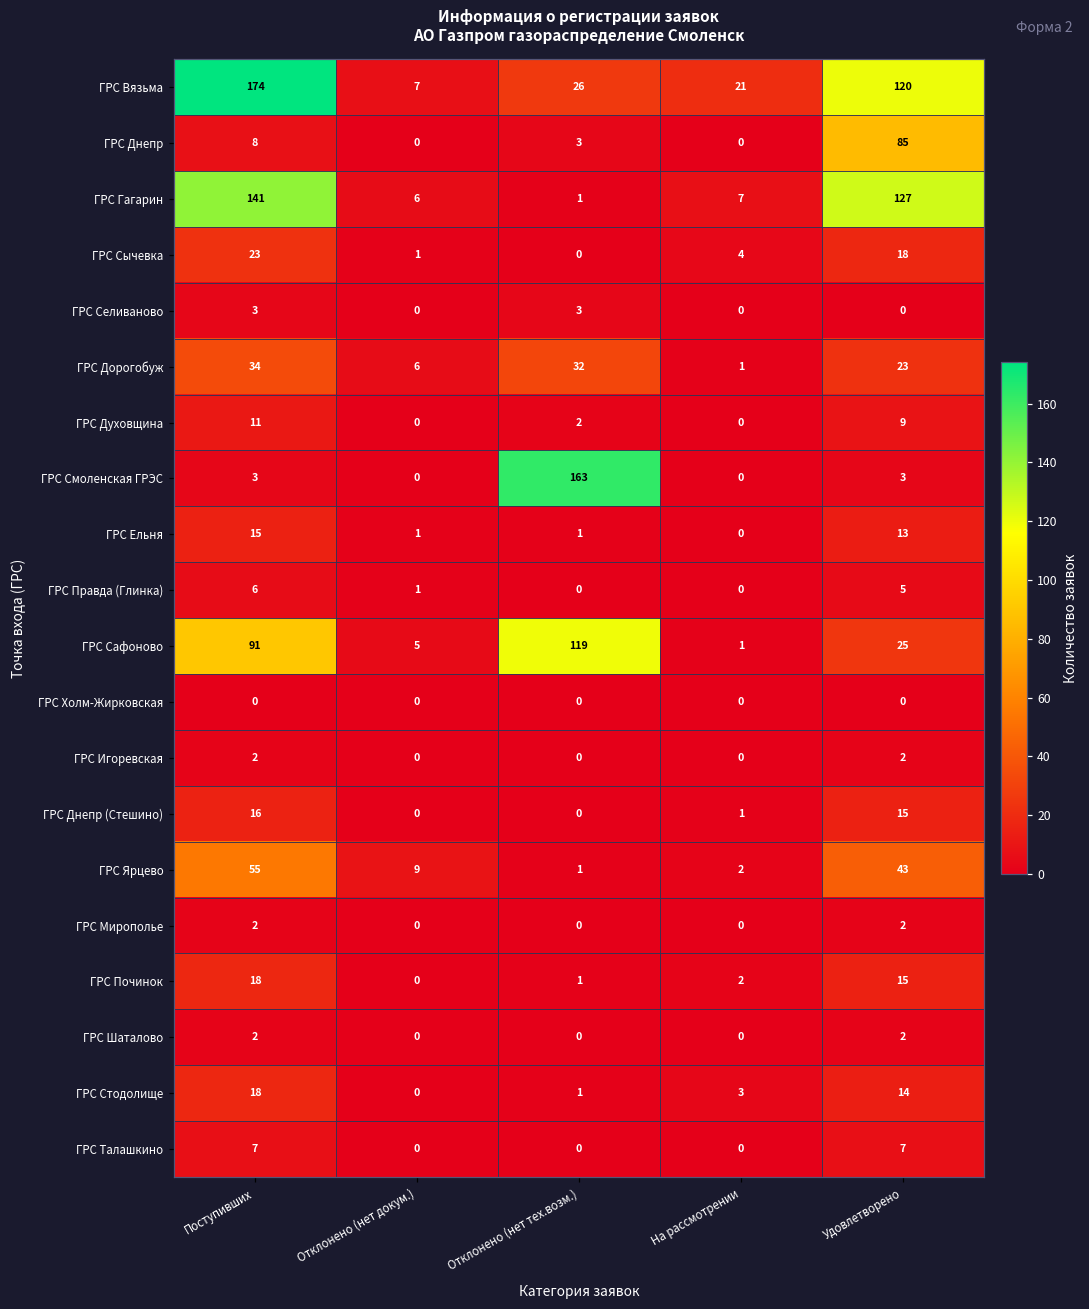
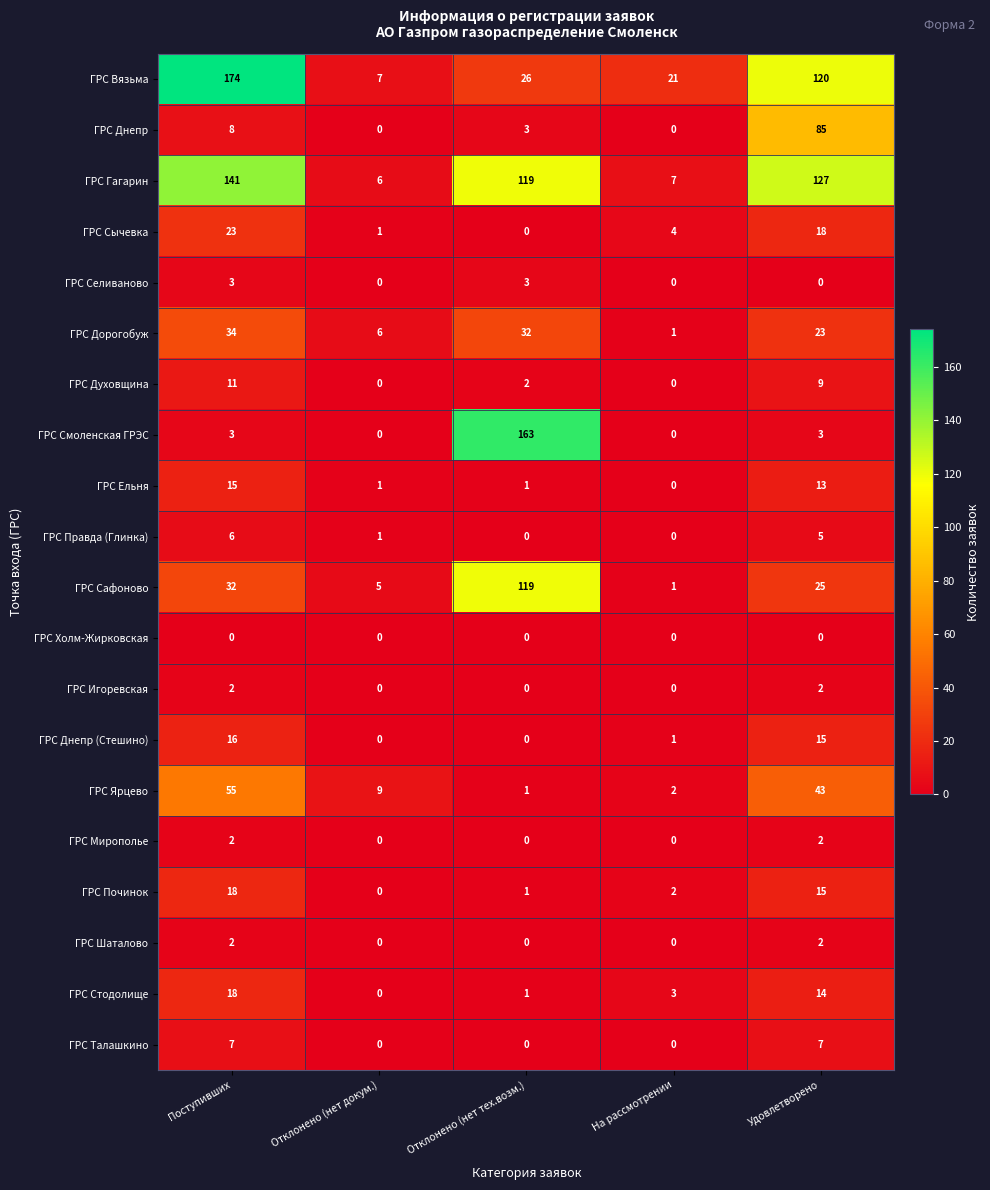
ГРС Гагарин, Отклонено (нет тех.возм.): 1 -> 119
ГРС Сафоново, Поступивших: 91 -> 32
